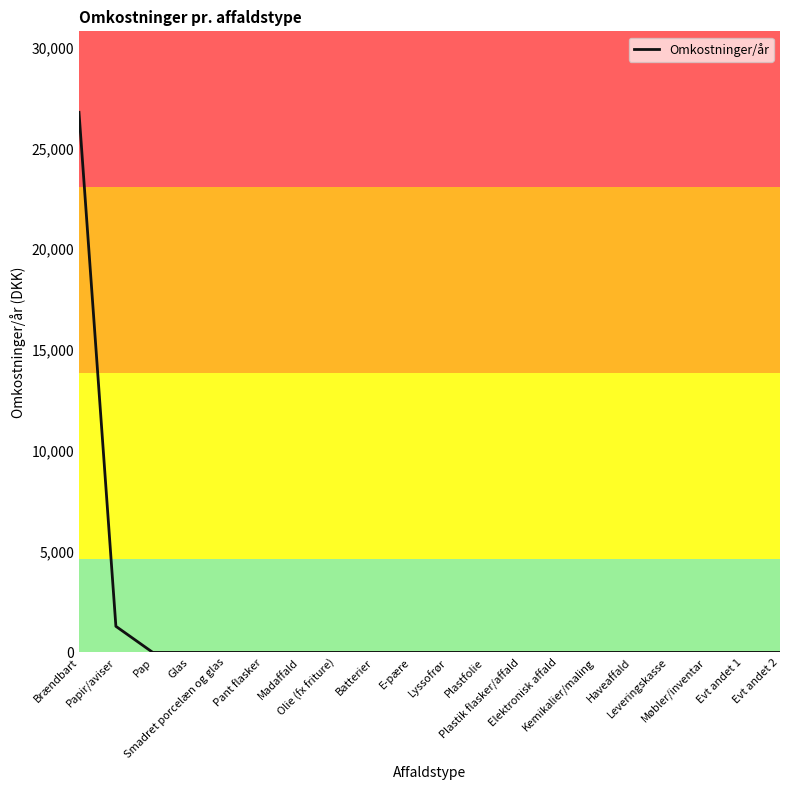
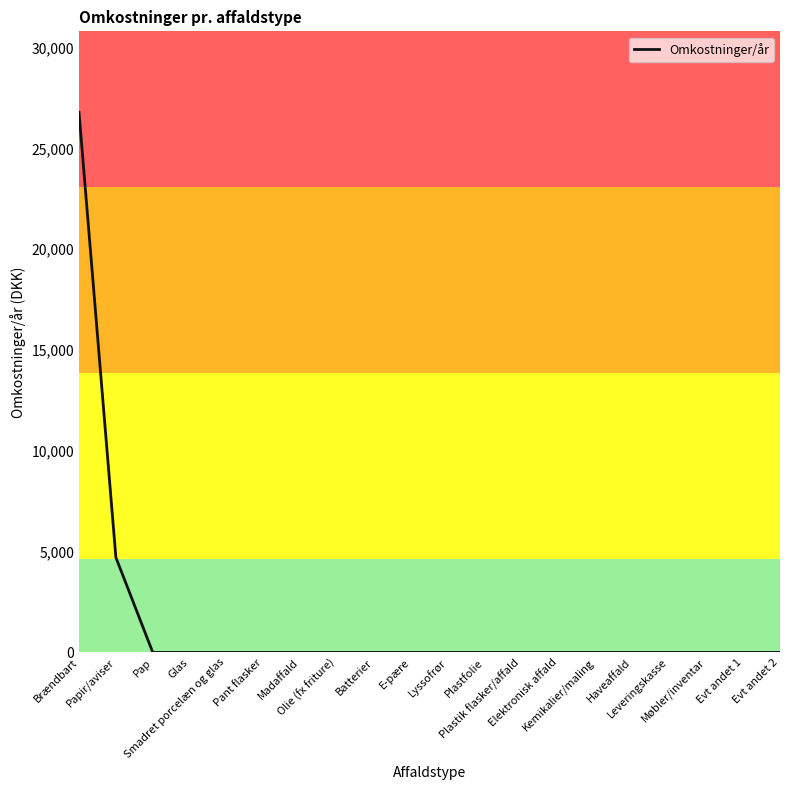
Papir/aviser: 1,300 -> 4,700
